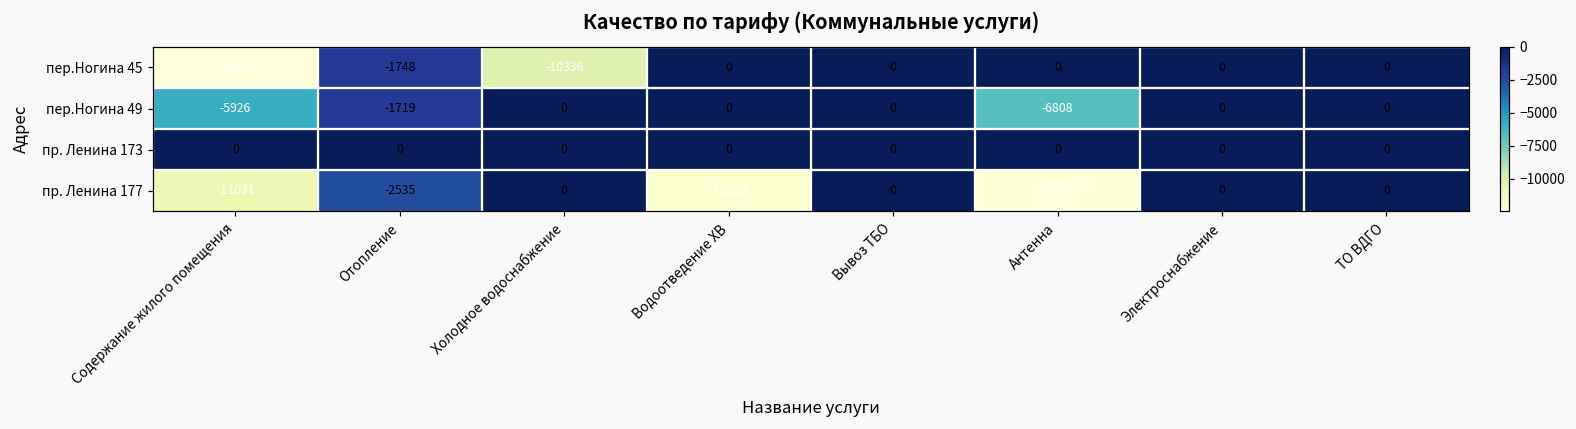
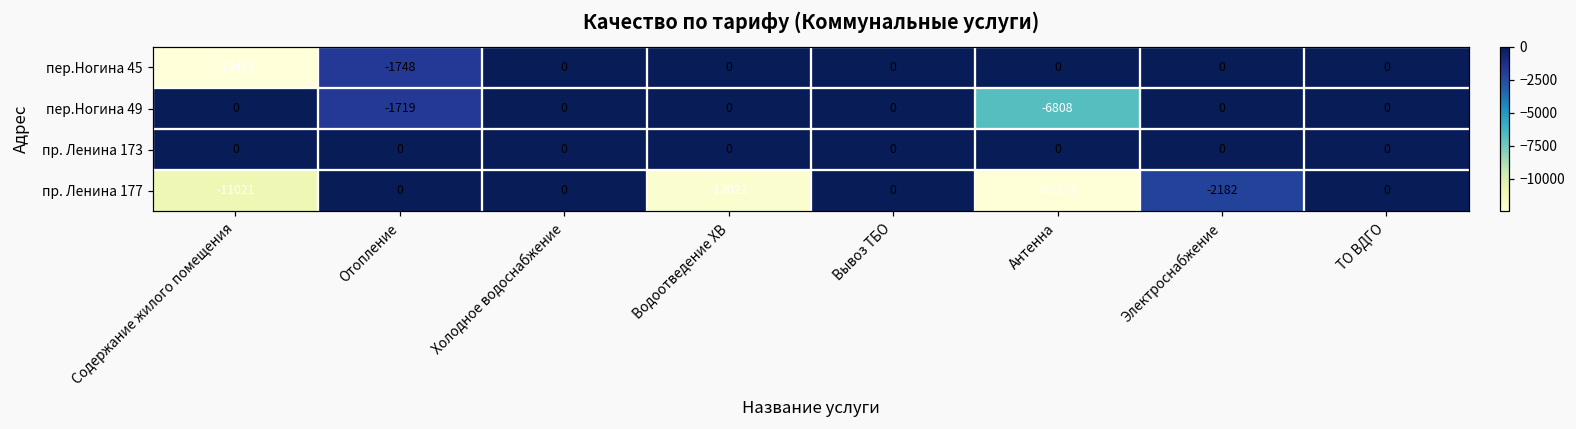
пер.Ногина 45, Холодное водоснабжение: -10336 -> 0
пер.Ногина 49, Содержание жилого помещения: -5926 -> 0
пр. Ленина 177, Отопление: -2535 -> 0
пр. Ленина 177, Электроснабжение: 0 -> -2182
